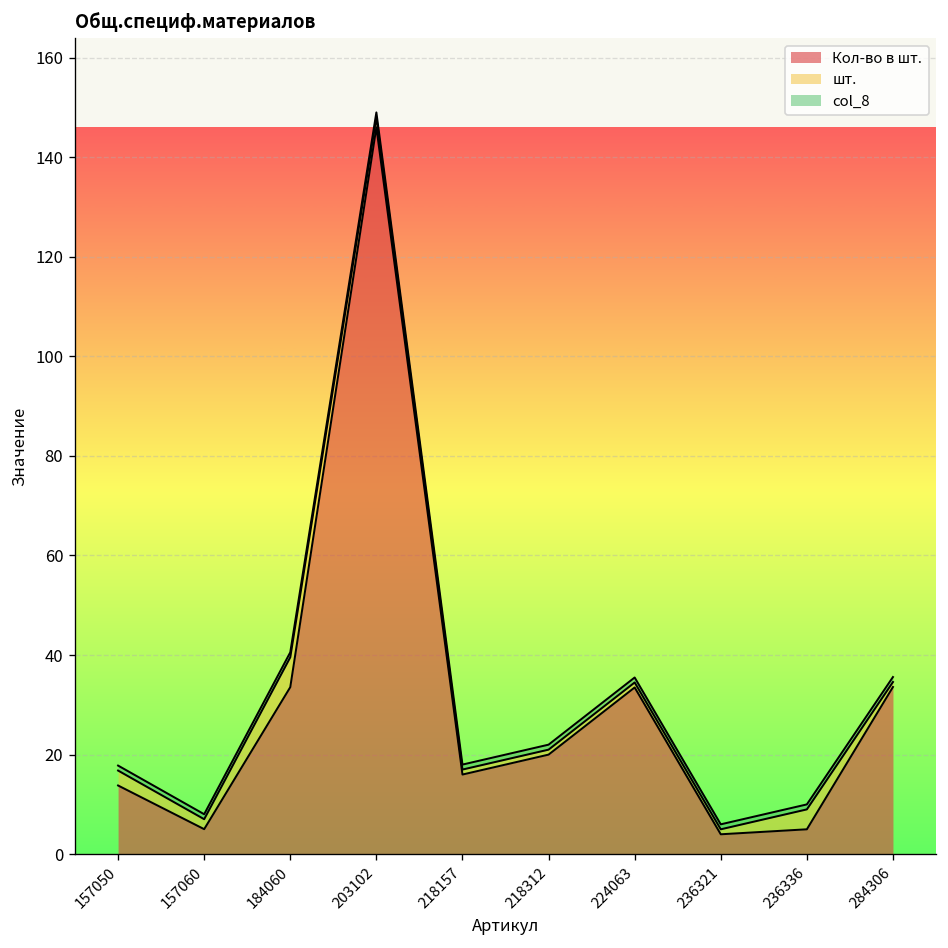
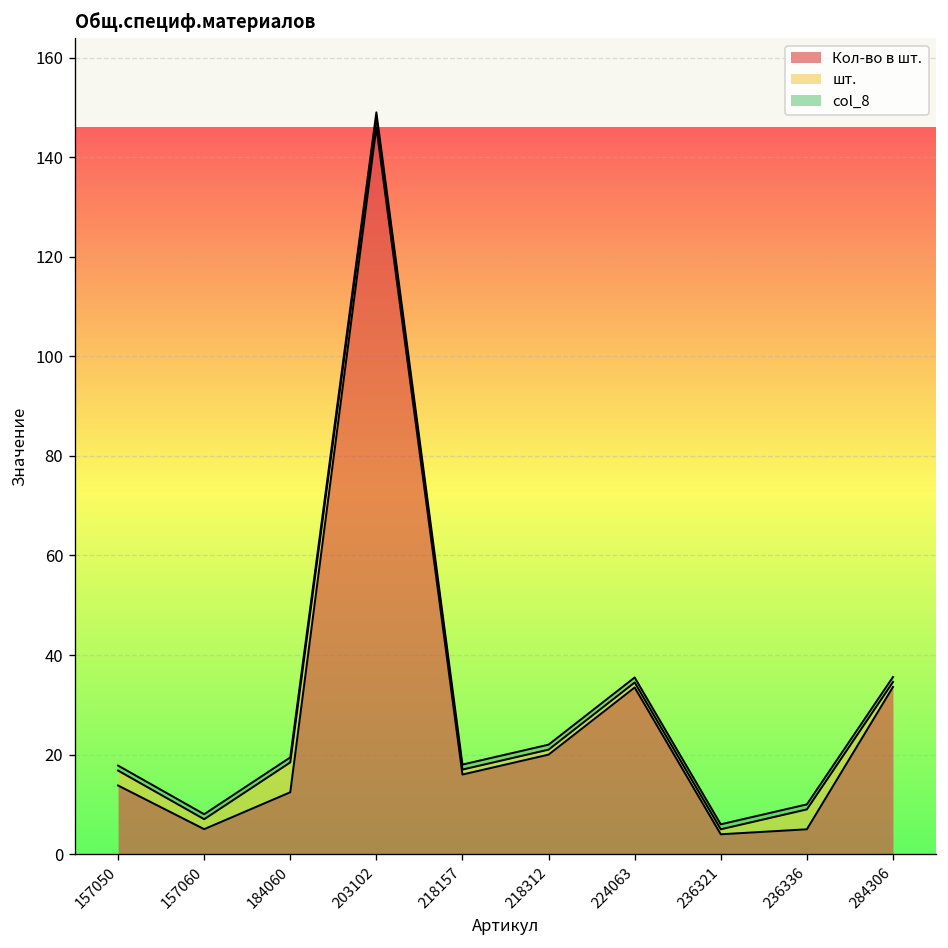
Кол-во в шт., 184060: 34 -> 12
